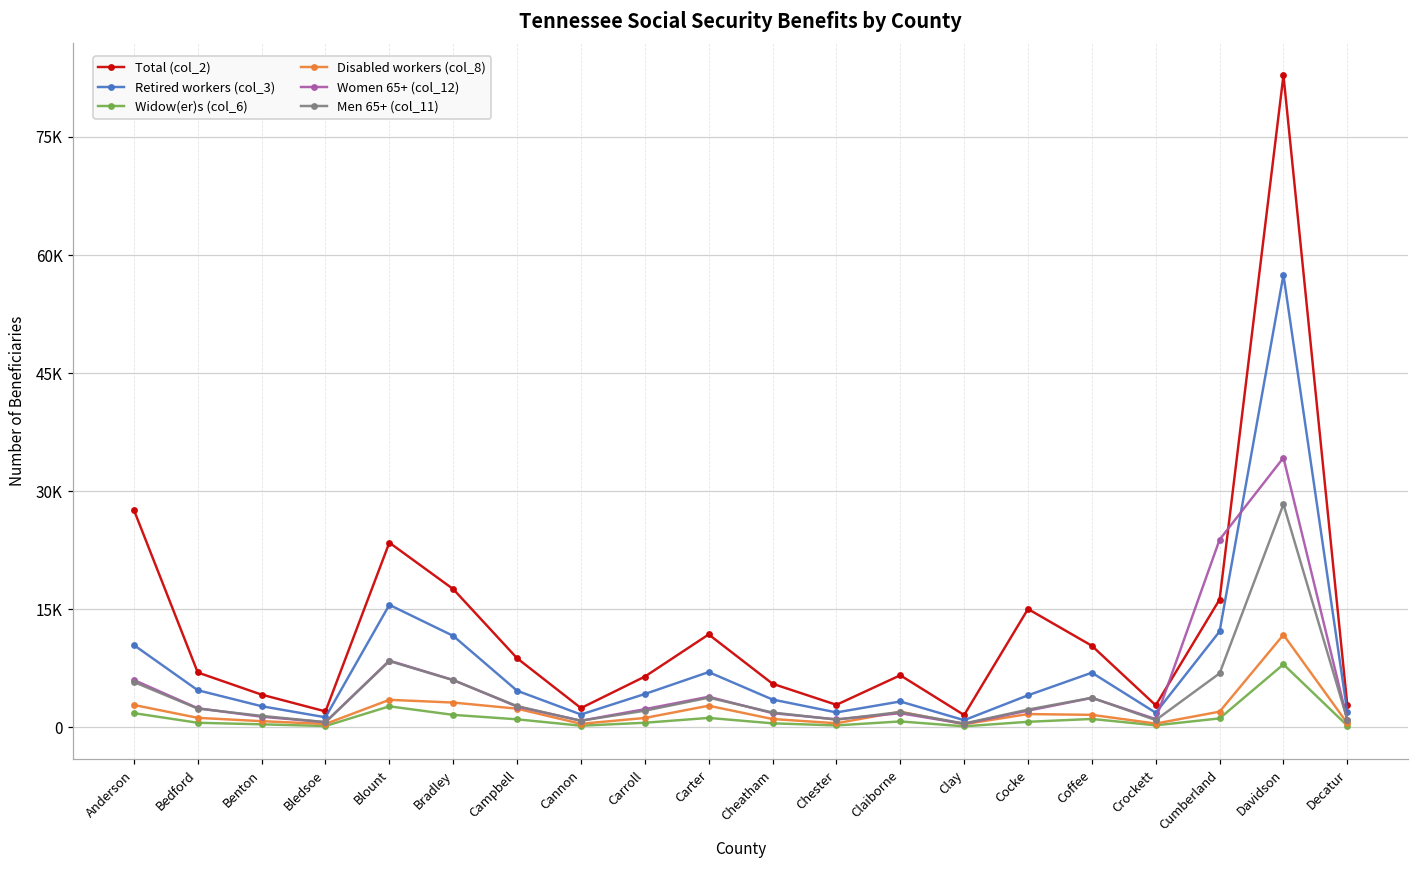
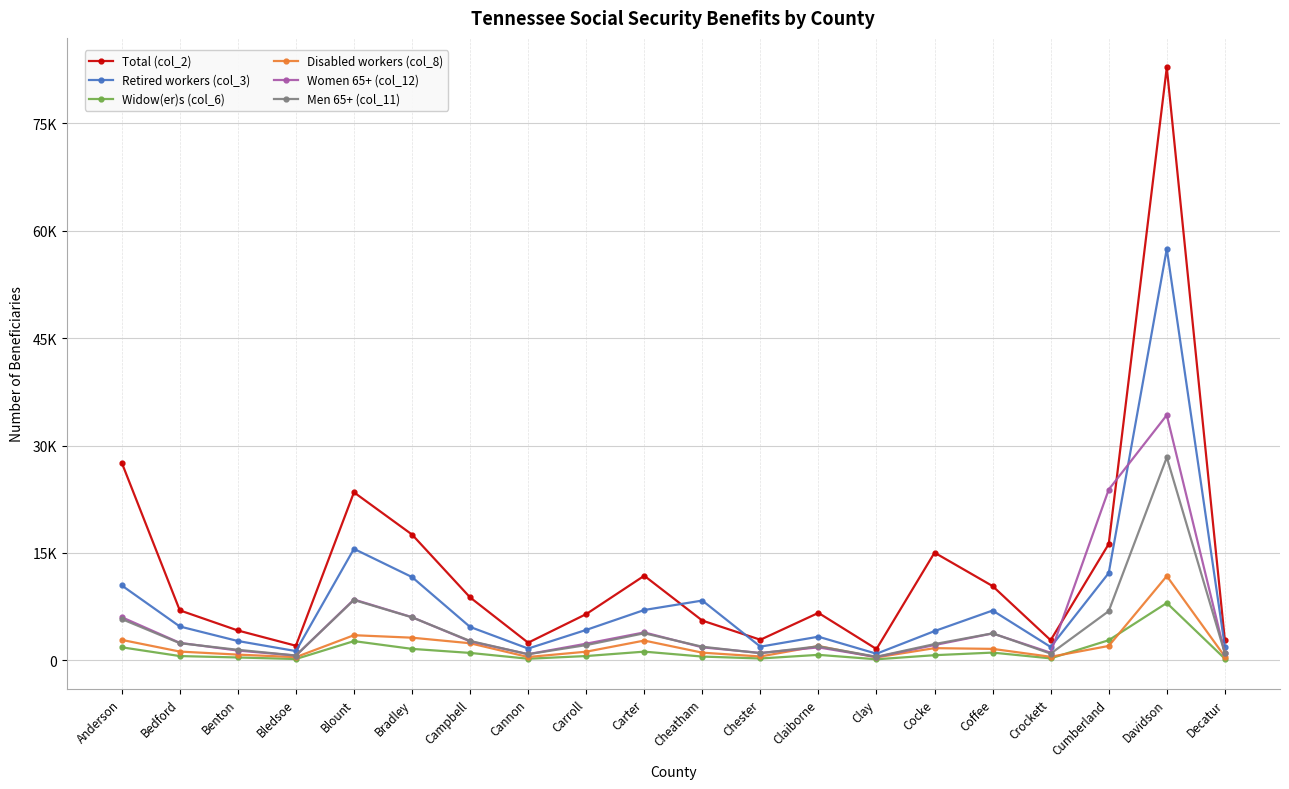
Retired workers (col_3), Cheatham: 4000 -> 8000
Widow(er)s (col_6), Cumberland: 1000 -> 3000
